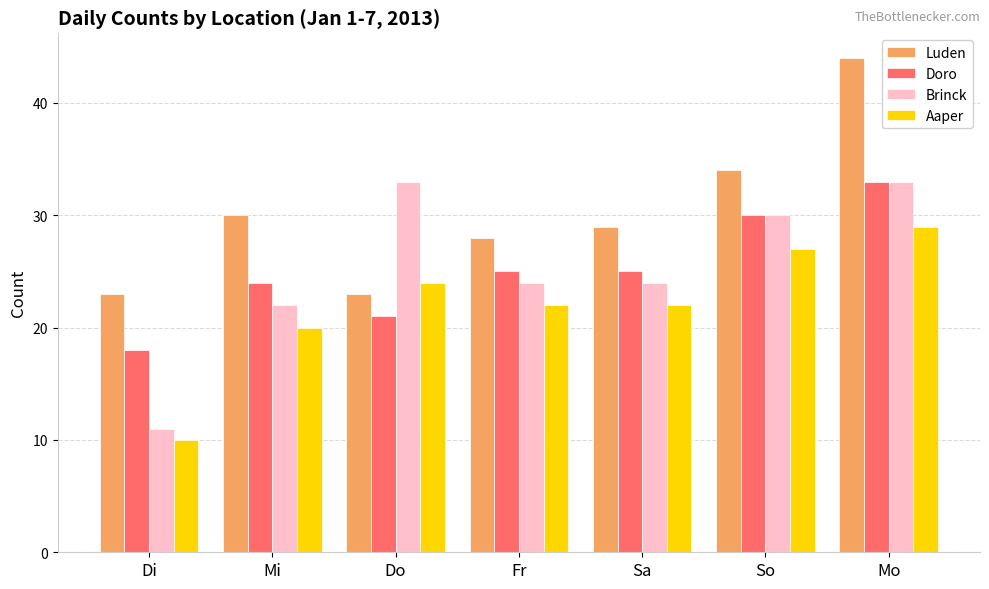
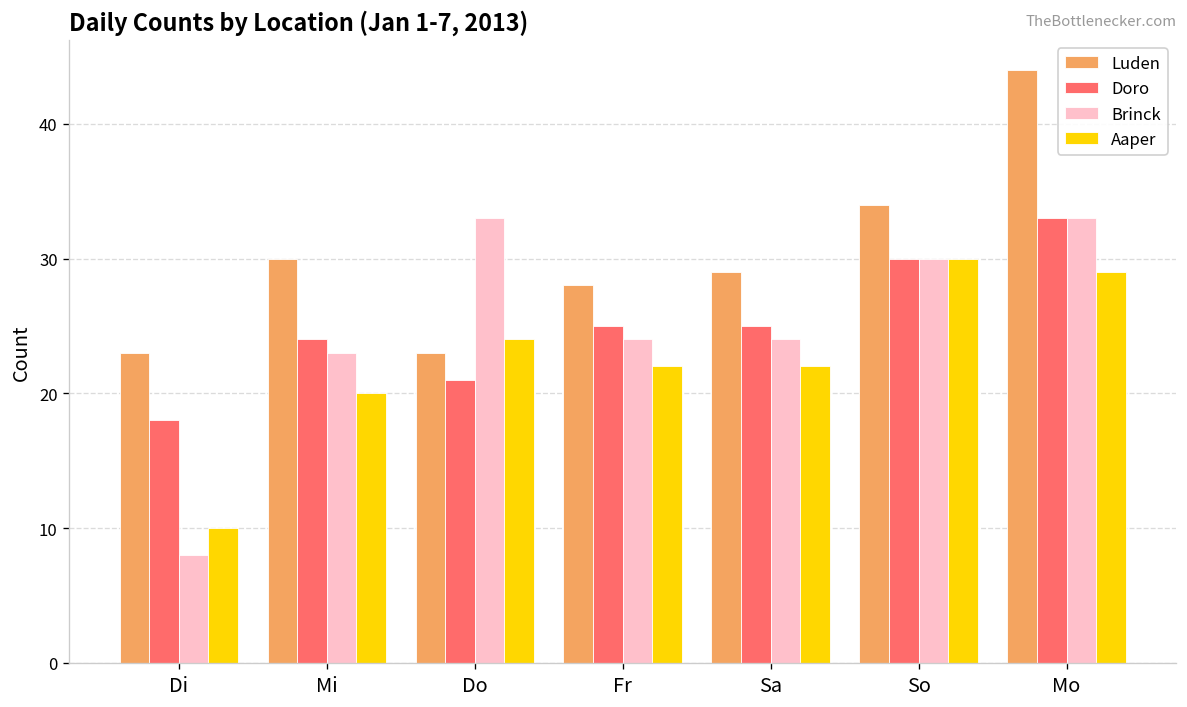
Brinck, Di: 11 -> 8
Brinck, Mi: 22 -> 23
Aaper, So: 27 -> 30
